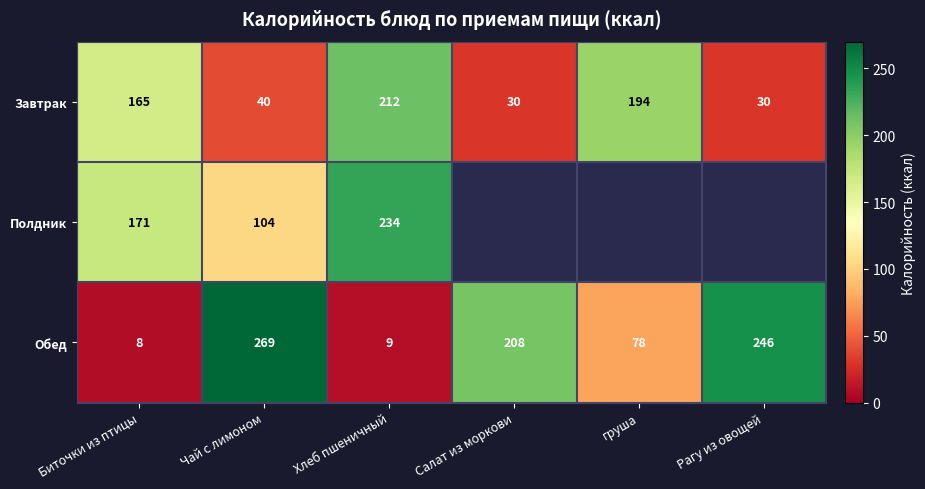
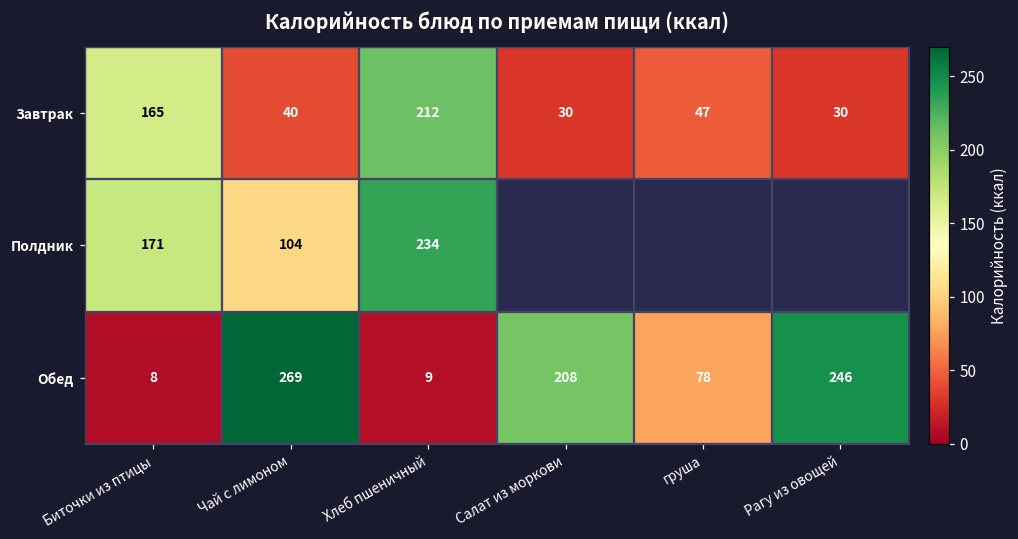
Завтрак, груша: 194 -> 47
